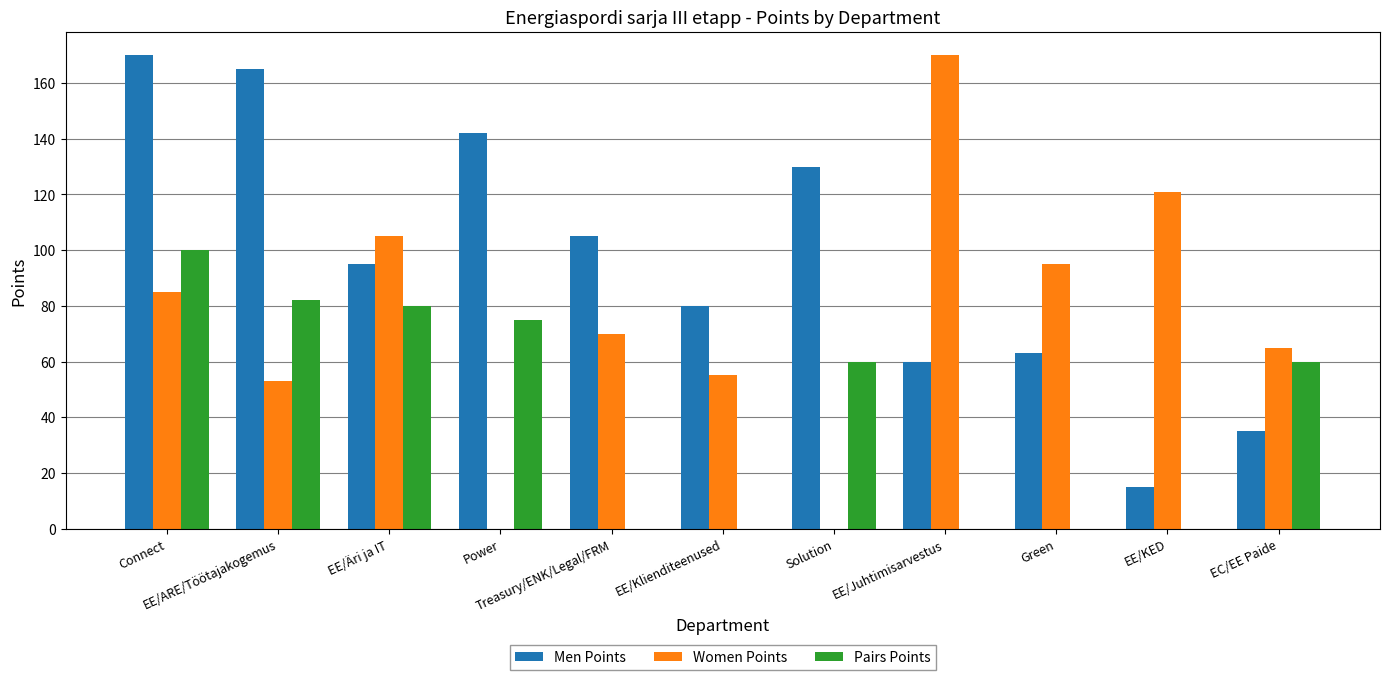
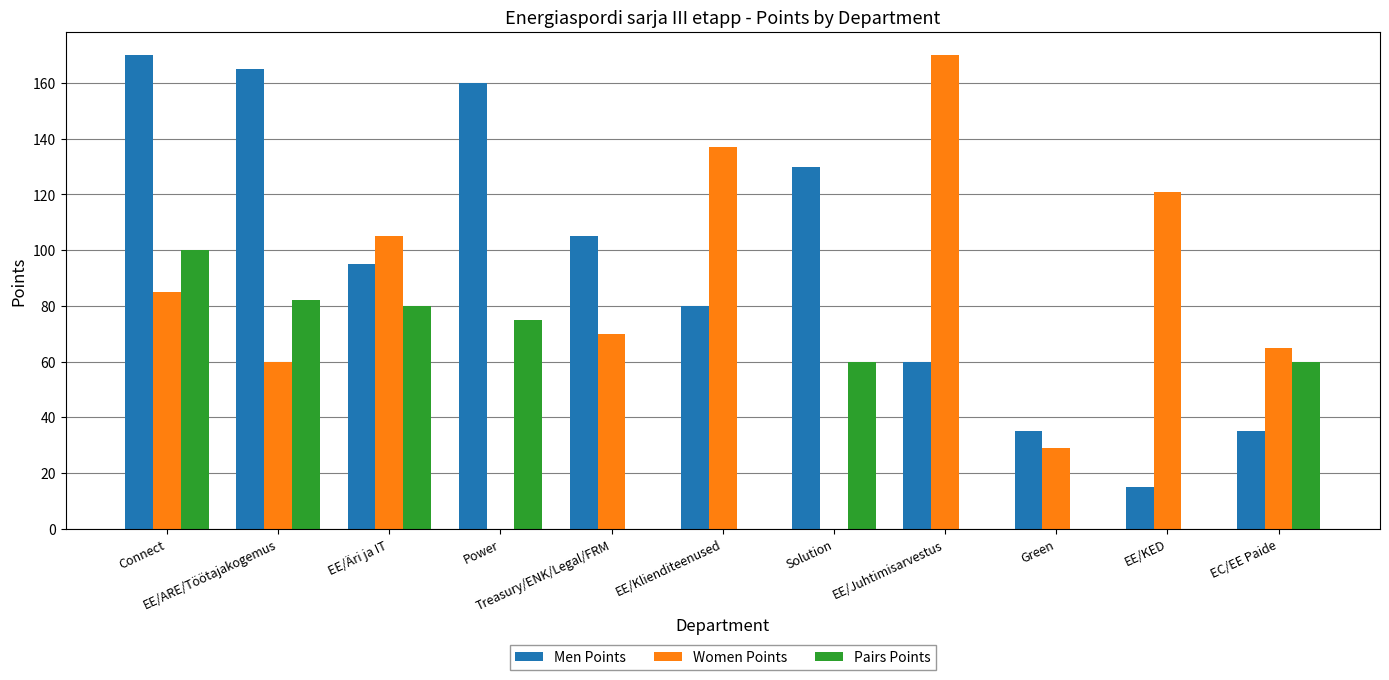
Women Points, EE/ARE/Töötajakogemus: 53 -> 60
Men Points, Power: 142 -> 160
Women Points, EE/Klienditeenused: 55 -> 137
Men Points, Green: 63 -> 35
Women Points, Green: 95 -> 29
